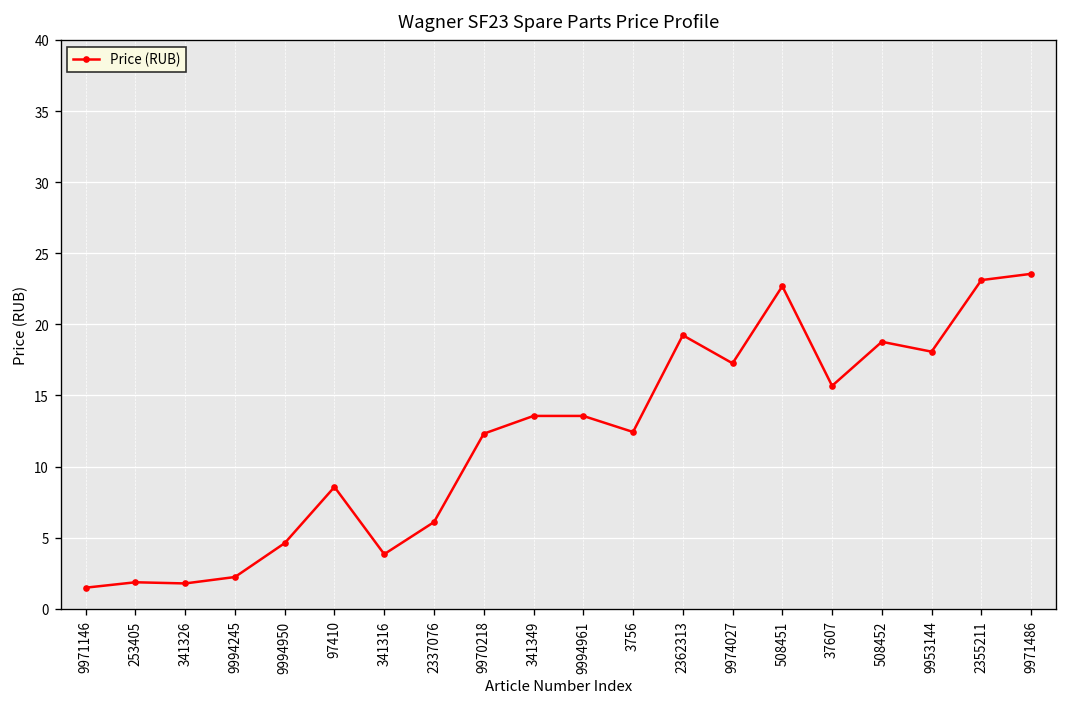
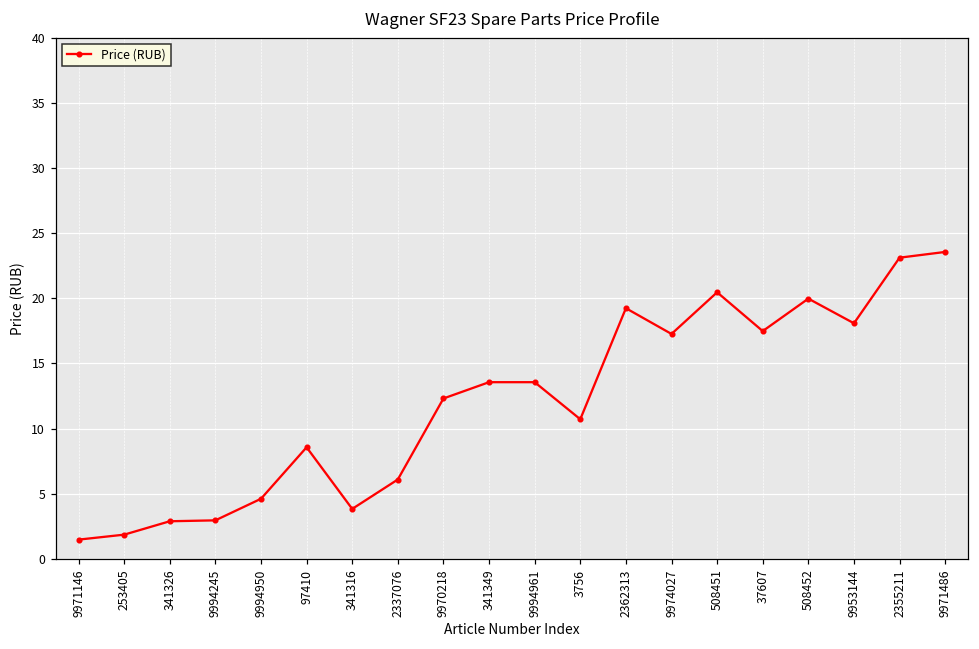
341326: 1.8 -> 2.9
9994245: 2.2 -> 3.0
3756: 12.4 -> 10.7
508451: 22.7 -> 20.5
37607: 15.7 -> 17.5
508452: 18.8 -> 20.0
